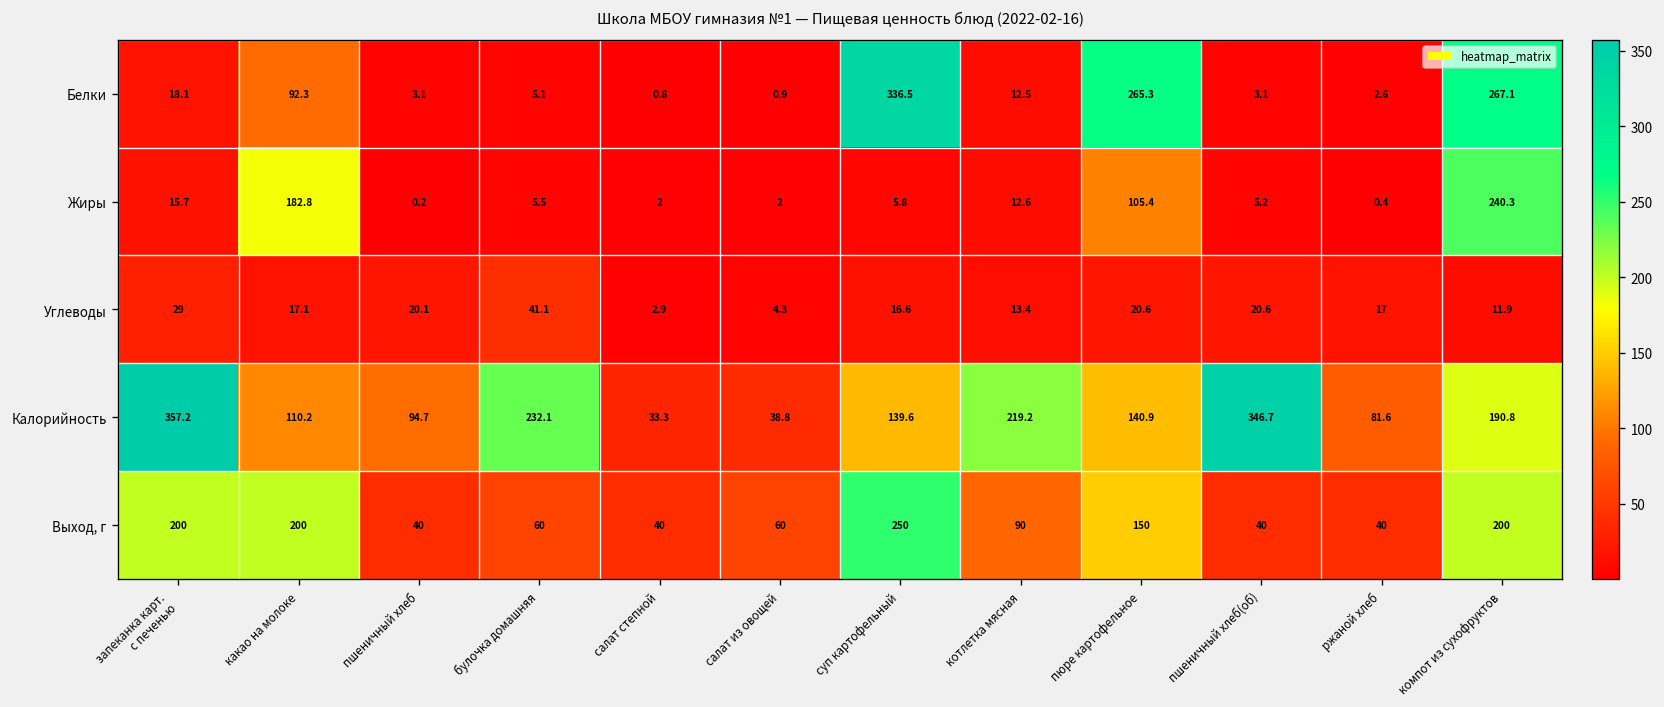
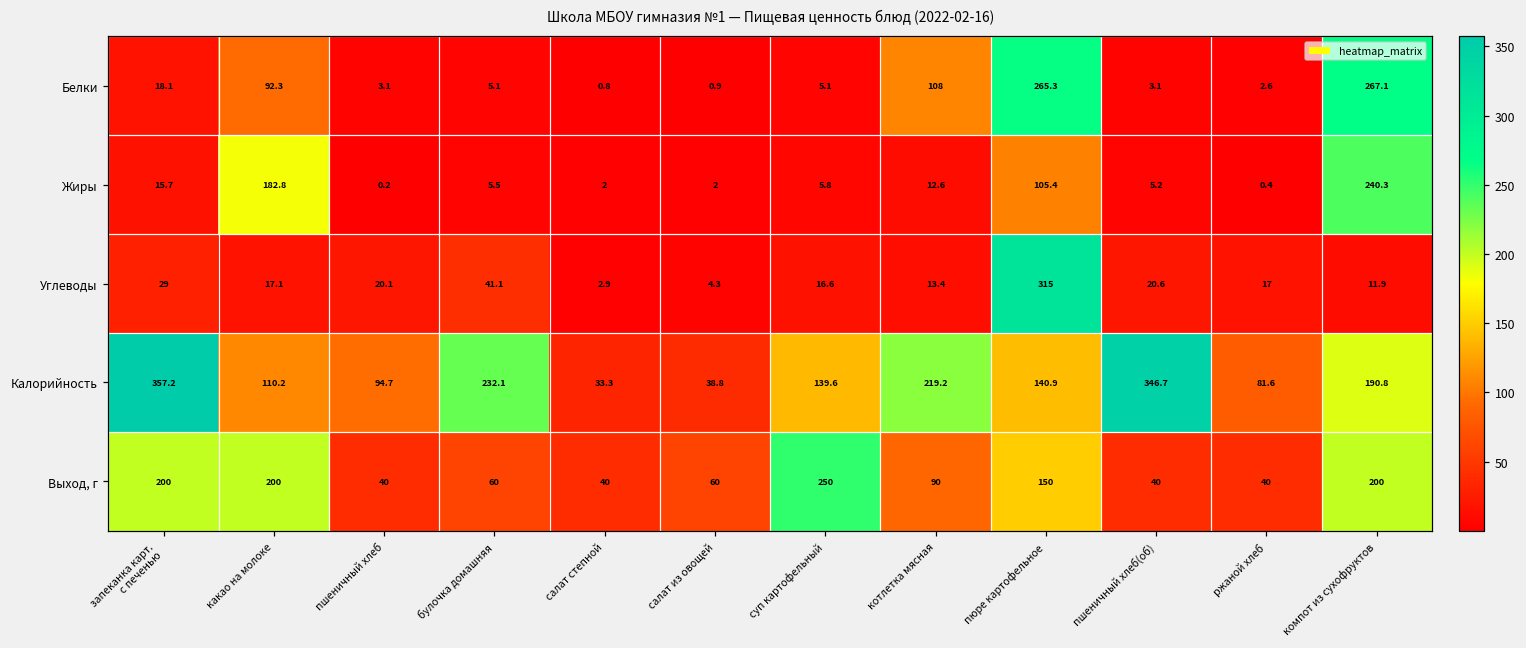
Белки, суп картофельный: 336.5 -> 5.1
Белки, котлетка мясная: 12.5 -> 108
Углеводы, пюре картофельное: 20.6 -> 315
